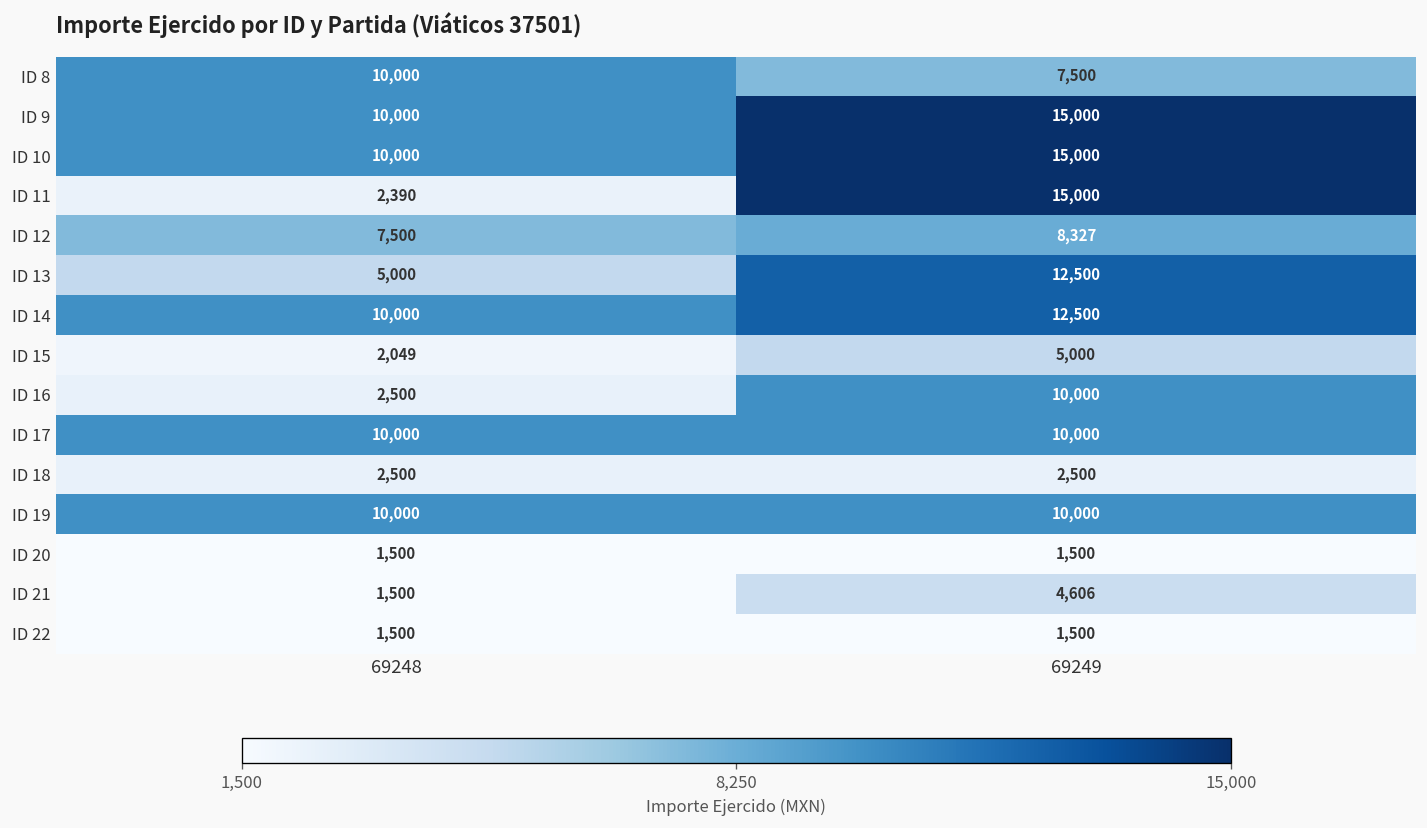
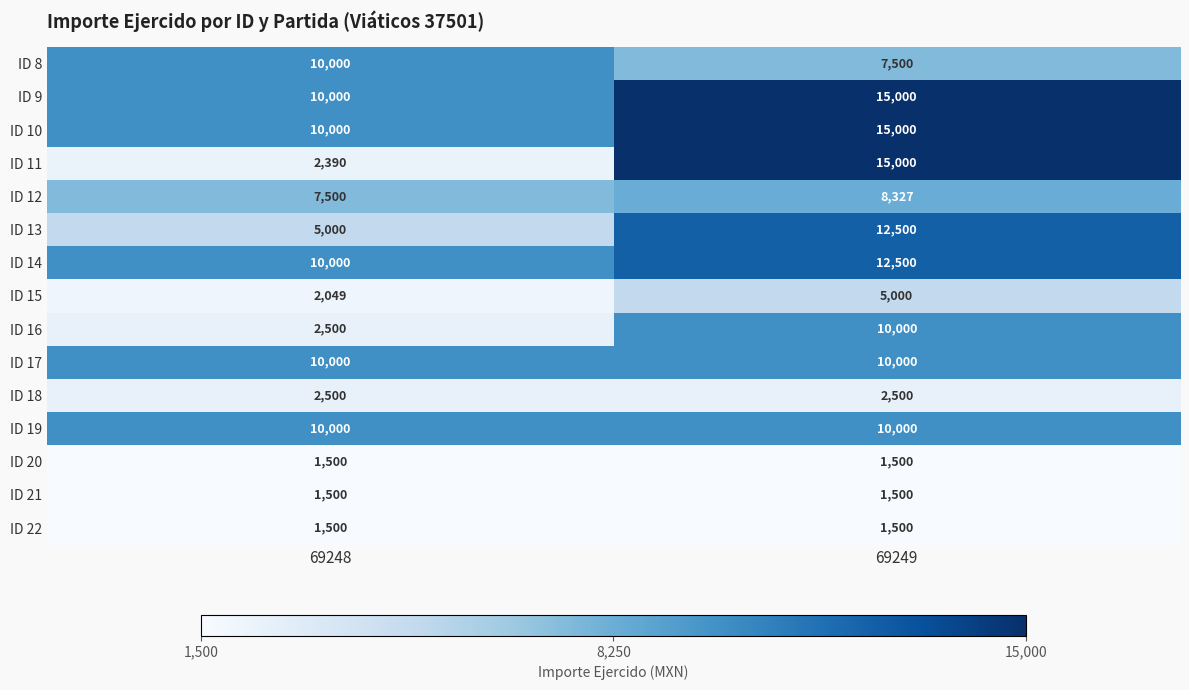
ID 21, 69249: 4,606 -> 1,500
